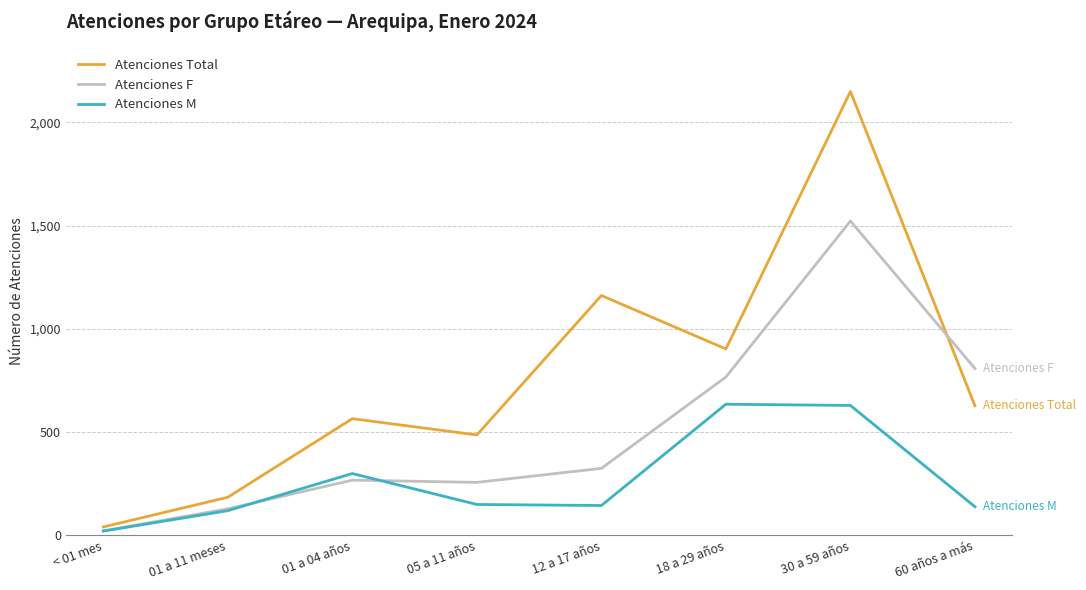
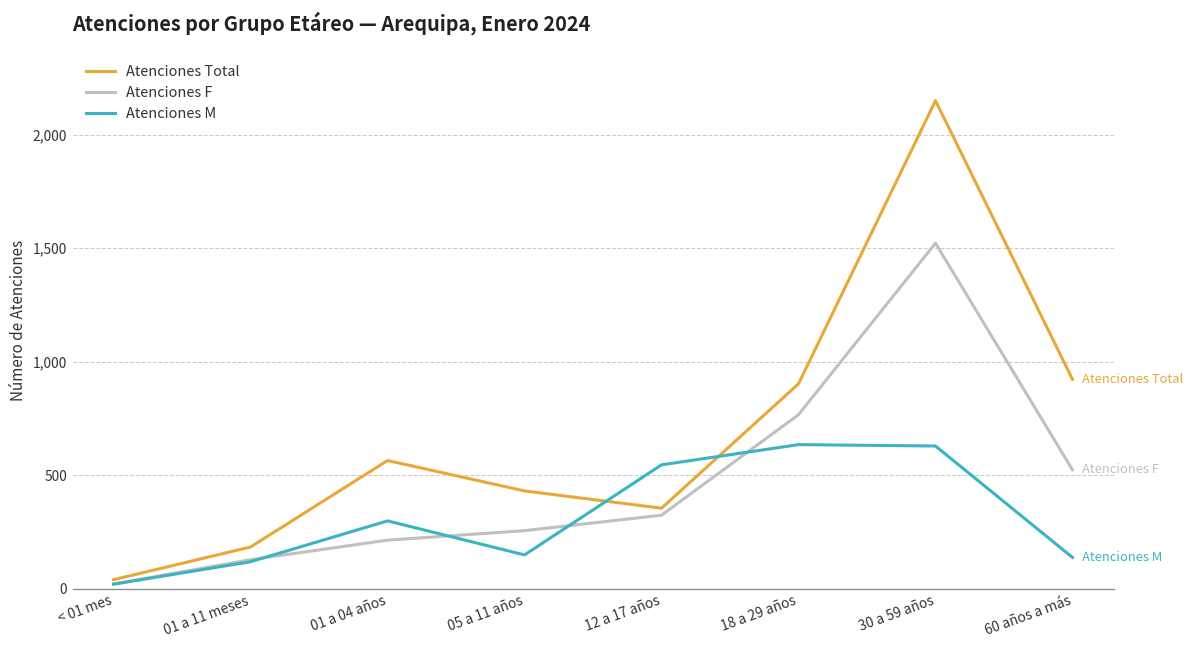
Atenciones F, 01 a 04 años: 270 -> 210
Atenciones Total, 05 a 11 años: 490 -> 430
Atenciones Total, 12 a 17 años: 1,160 -> 350
Atenciones M, 12 a 17 años: 140 -> 550
Atenciones Total, 60 años a más: 630 -> 920
Atenciones F, 60 años a más: 810 -> 520
